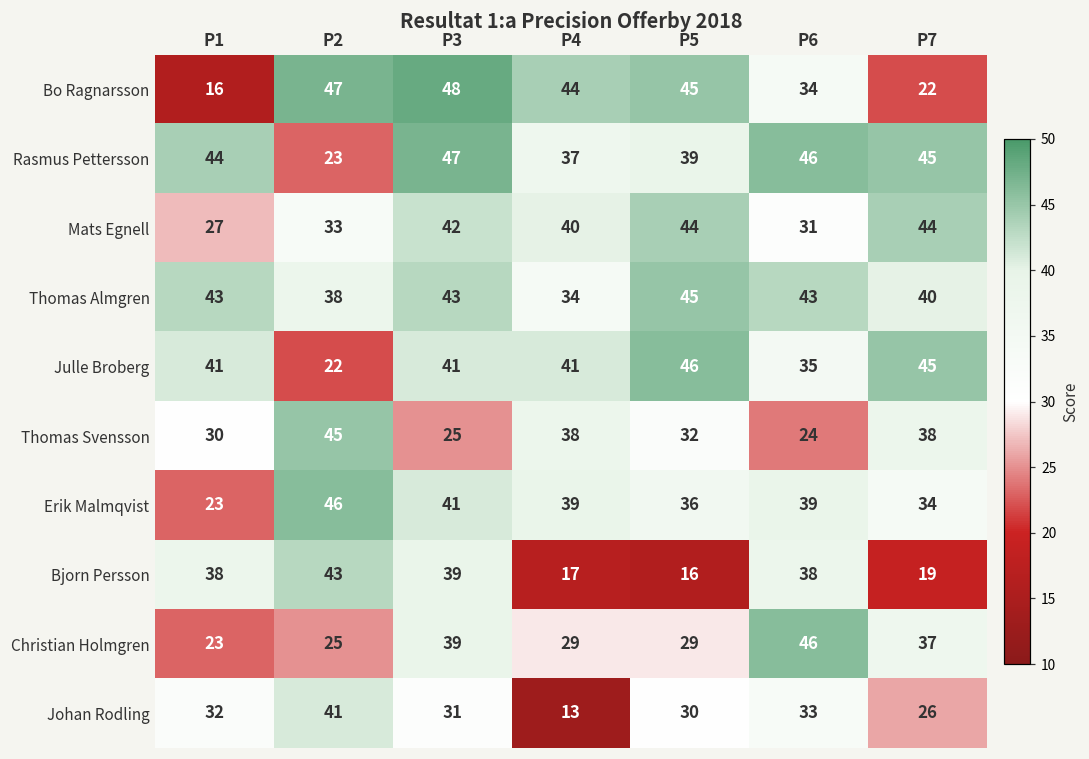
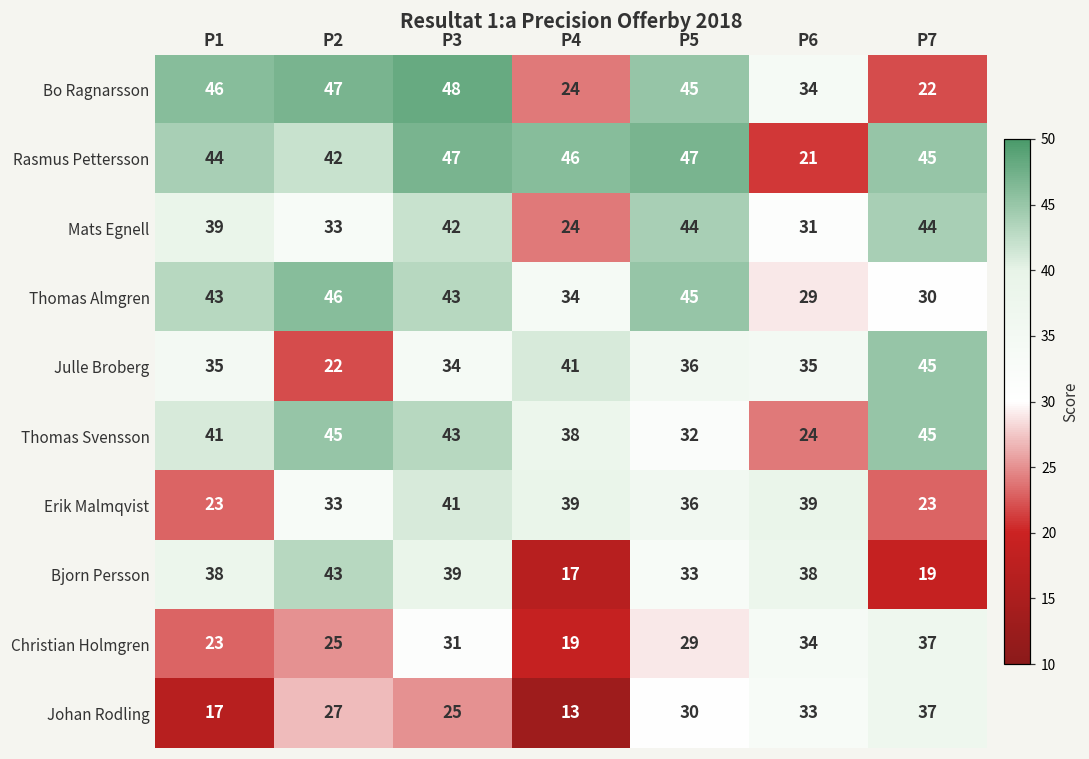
Bo Ragnarsson, P1: 16 -> 46
Bo Ragnarsson, P4: 44 -> 24
Rasmus Pettersson, P2: 23 -> 42
Rasmus Pettersson, P4: 37 -> 46
Rasmus Pettersson, P5: 39 -> 47
Rasmus Pettersson, P6: 46 -> 21
Mats Egnell, P1: 27 -> 39
Mats Egnell, P4: 40 -> 24
Thomas Almgren, P2: 38 -> 46
Thomas Almgren, P6: 43 -> 29
Thomas Almgren, P7: 40 -> 30
Julle Broberg, P1: 41 -> 35
Julle Broberg, P3: 41 -> 34
Julle Broberg, P5: 46 -> 36
Thomas Svensson, P1: 30 -> 41
Thomas Svensson, P3: 25 -> 43
Thomas Svensson, P7: 38 -> 45
Erik Malmqvist, P2: 46 -> 33
Erik Malmqvist, P7: 34 -> 23
Bjorn Persson, P5: 16 -> 33
Christian Holmgren, P3: 39 -> 31
Christian Holmgren, P4: 29 -> 19
Christian Holmgren, P6: 46 -> 34
Johan Rodling, P1: 32 -> 17
Johan Rodling, P2: 41 -> 27
Johan Rodling, P3: 31 -> 25
Johan Rodling, P7: 26 -> 37
